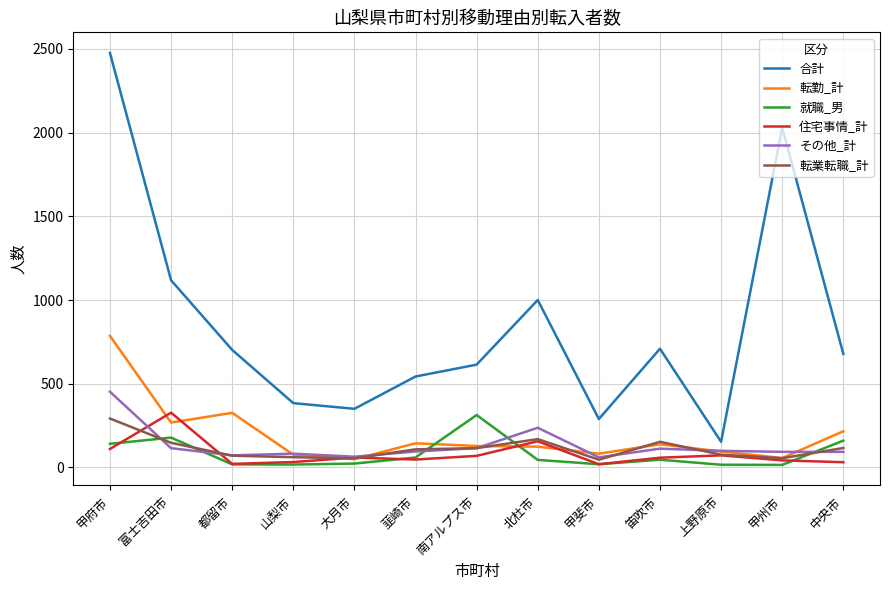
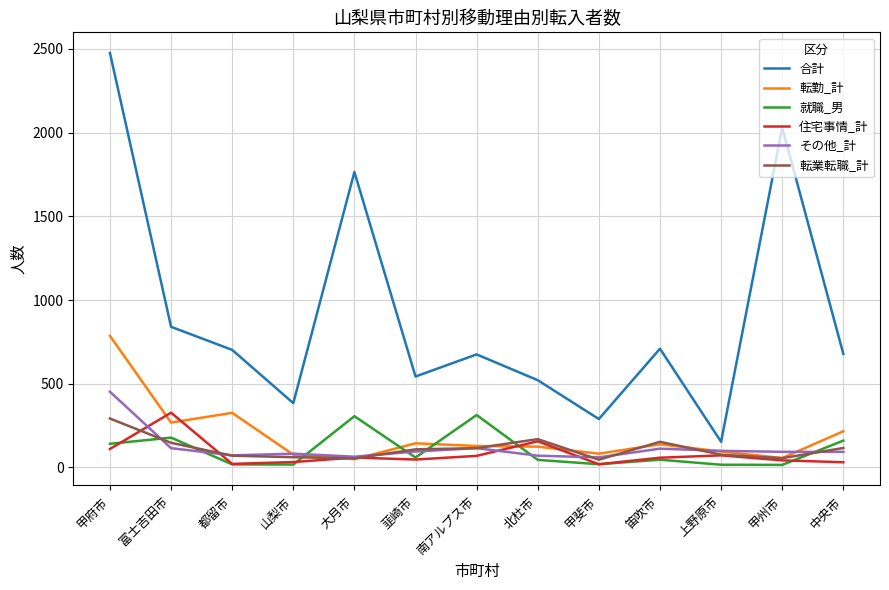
合計, 富士吉田市: 1120 -> 840
合計, 大月市: 350 -> 1770
就職_男, 大月市: 20 -> 310
合計, 南アルプス市: 610 -> 680
合計, 北杜市: 1000 -> 520
その他_計, 北杜市: 240 -> 70
